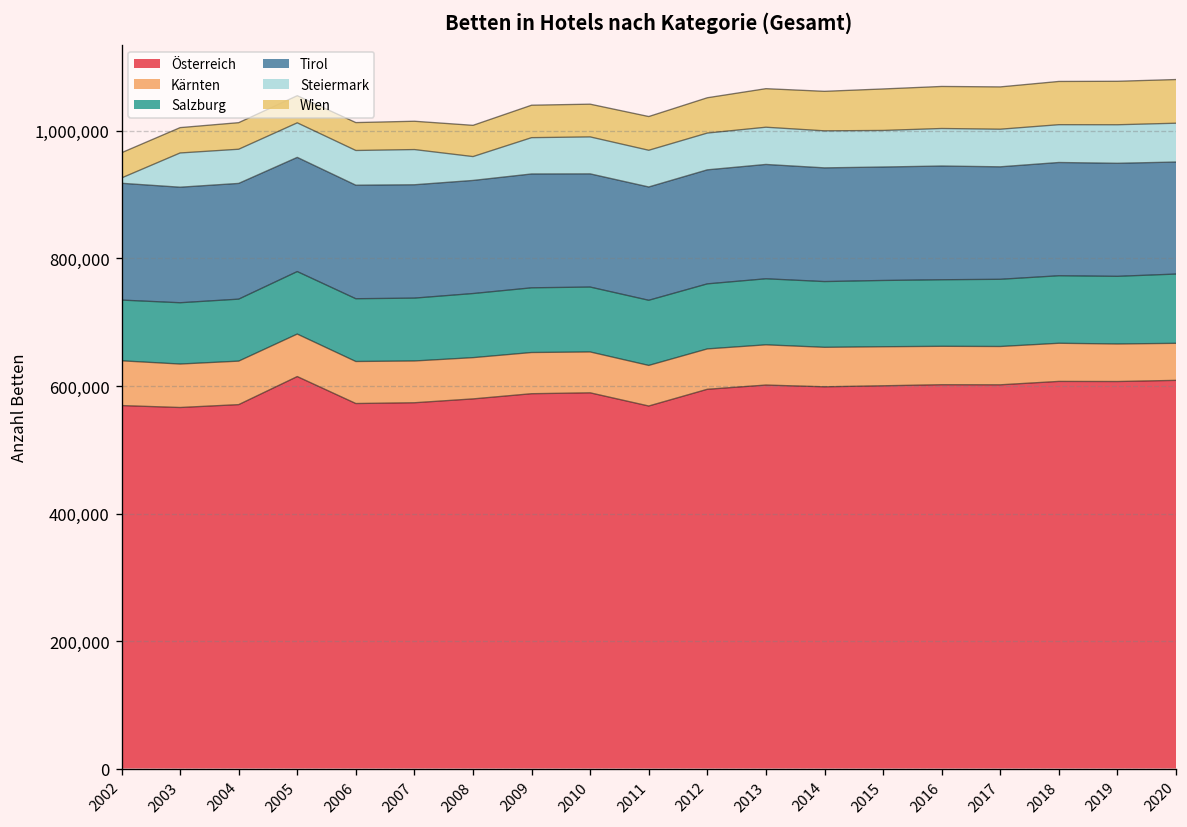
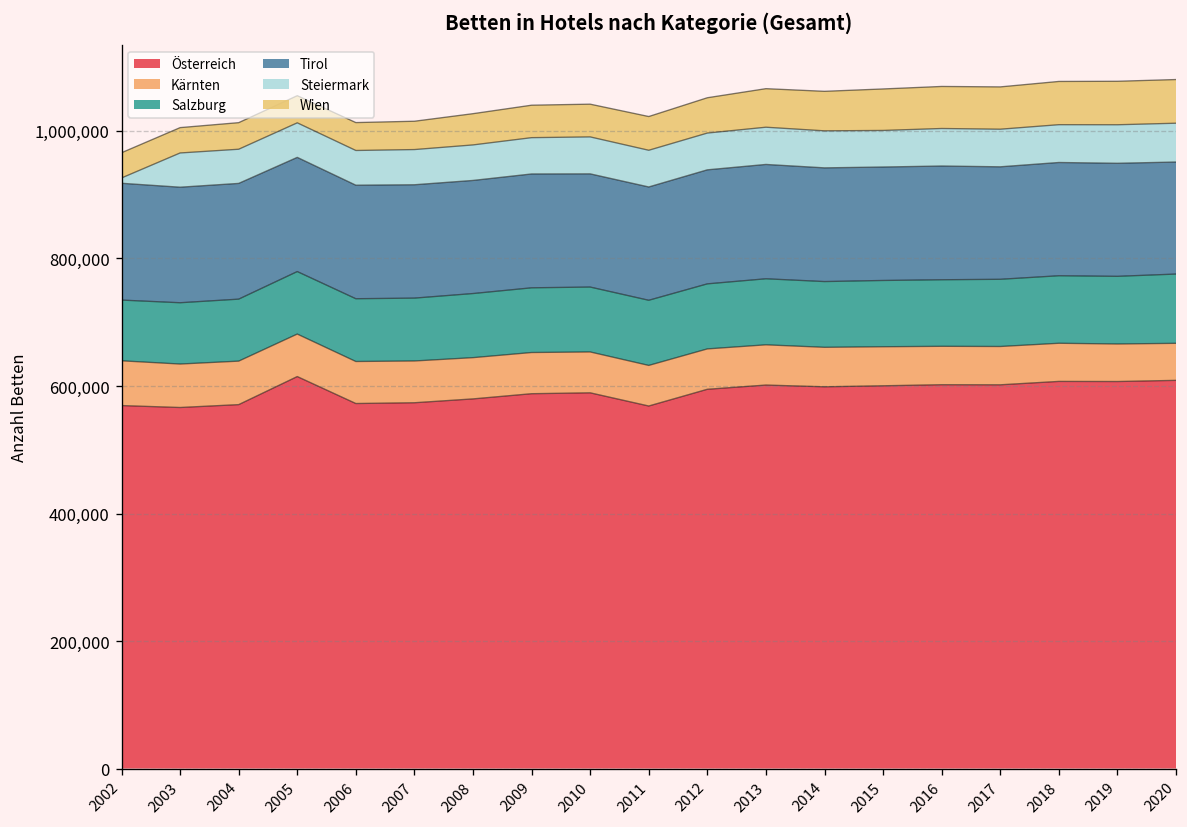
Steiermark, 2008: 40,000 -> 60,000
